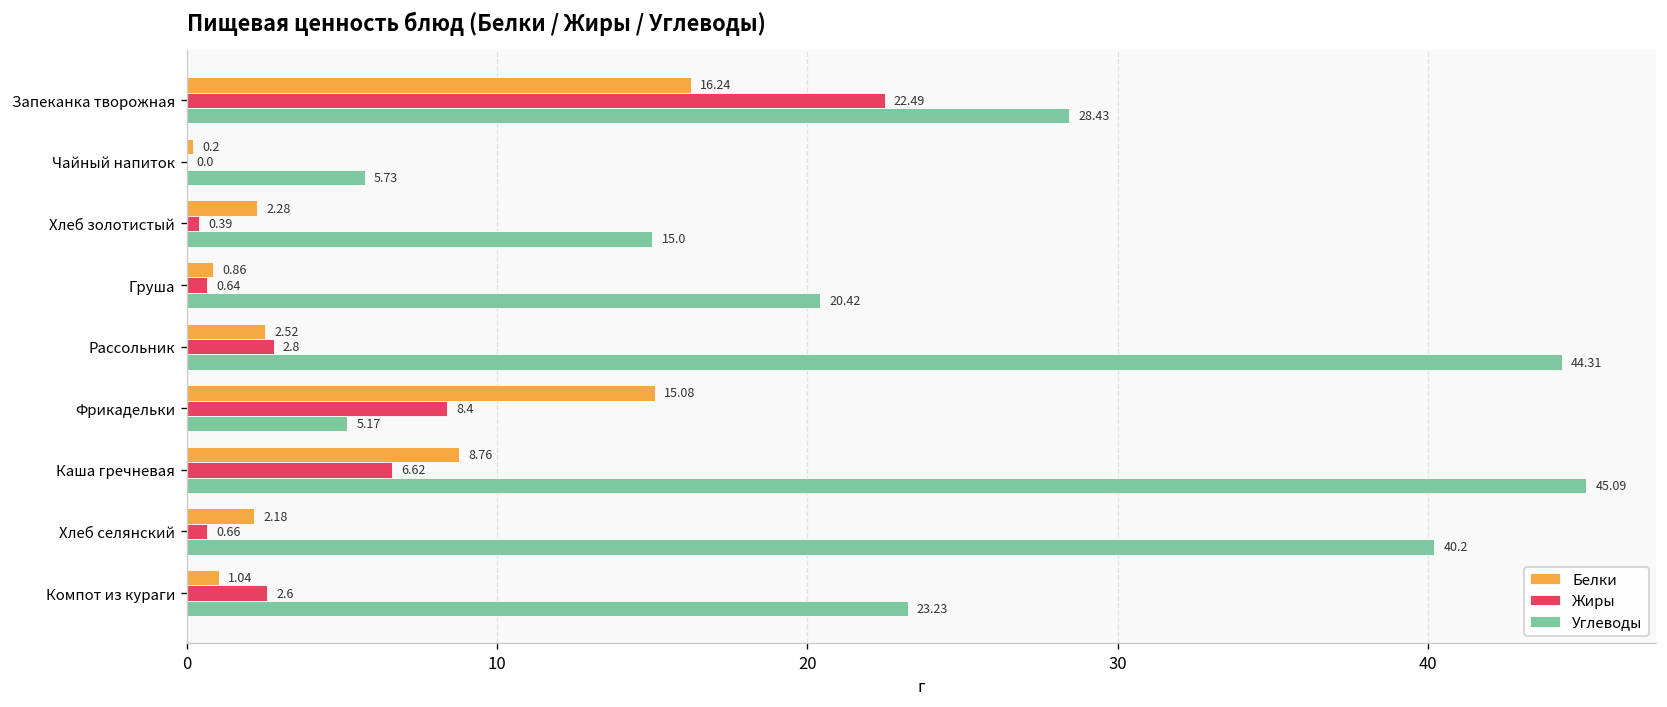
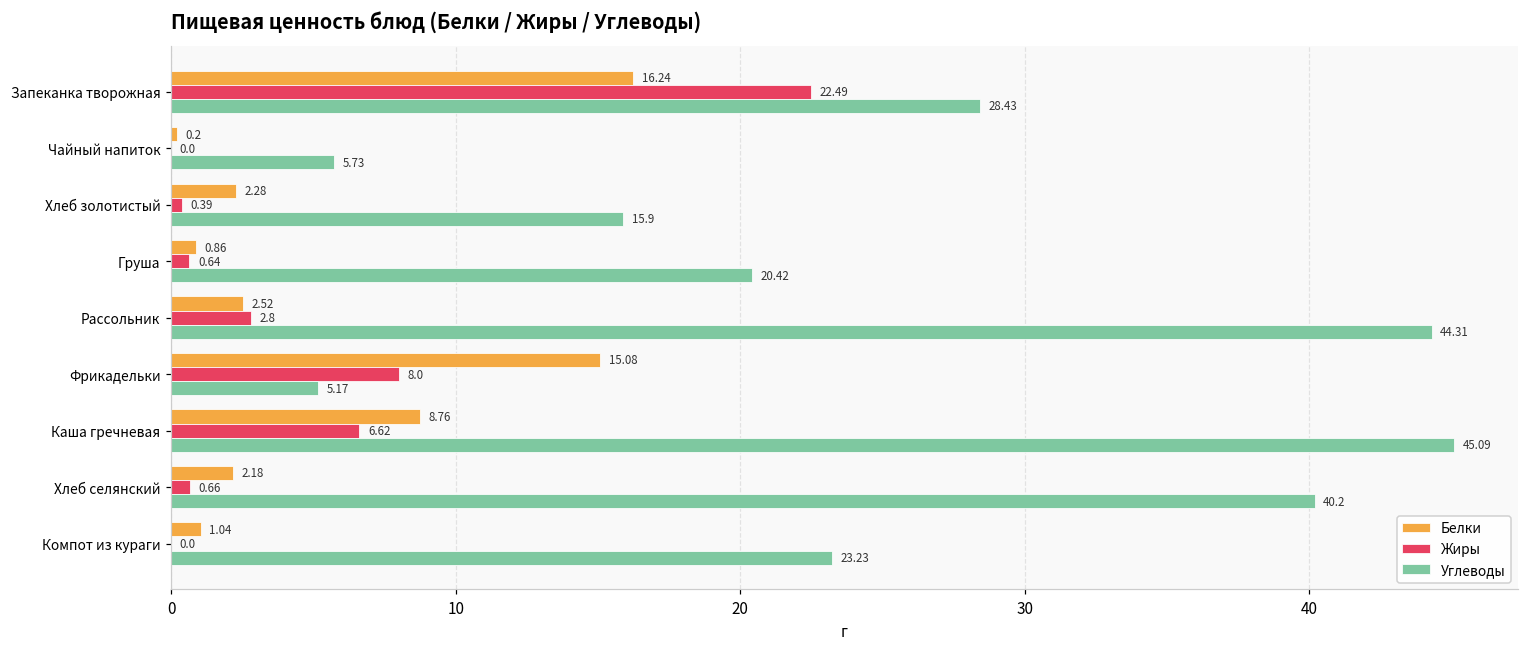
Углеводы, Хлеб золотистый: 15.0 -> 15.9
Жиры, Фрикадельки: 8.4 -> 8.0
Жиры, Компот из кураги: 2.6 -> 0.0
